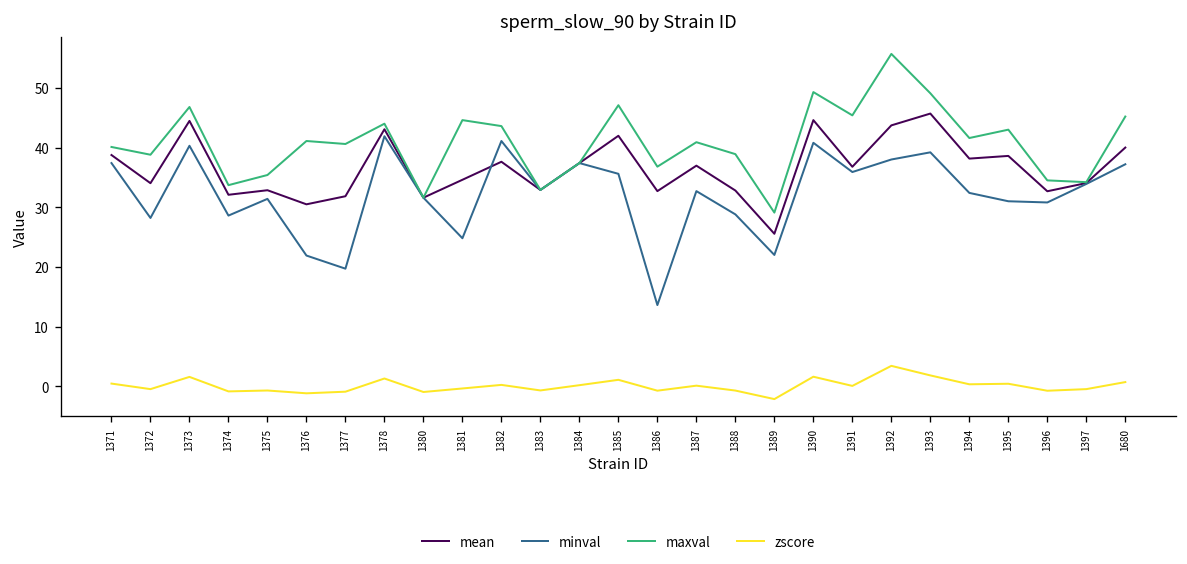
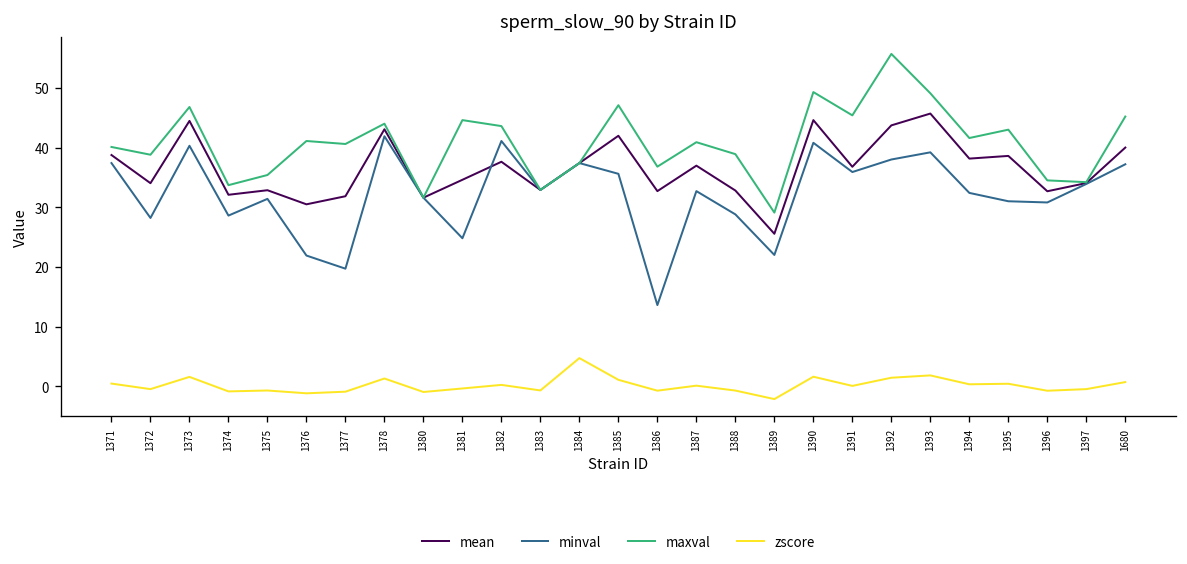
zscore, 1384: 0 -> 5
zscore, 1392: 3 -> 1
